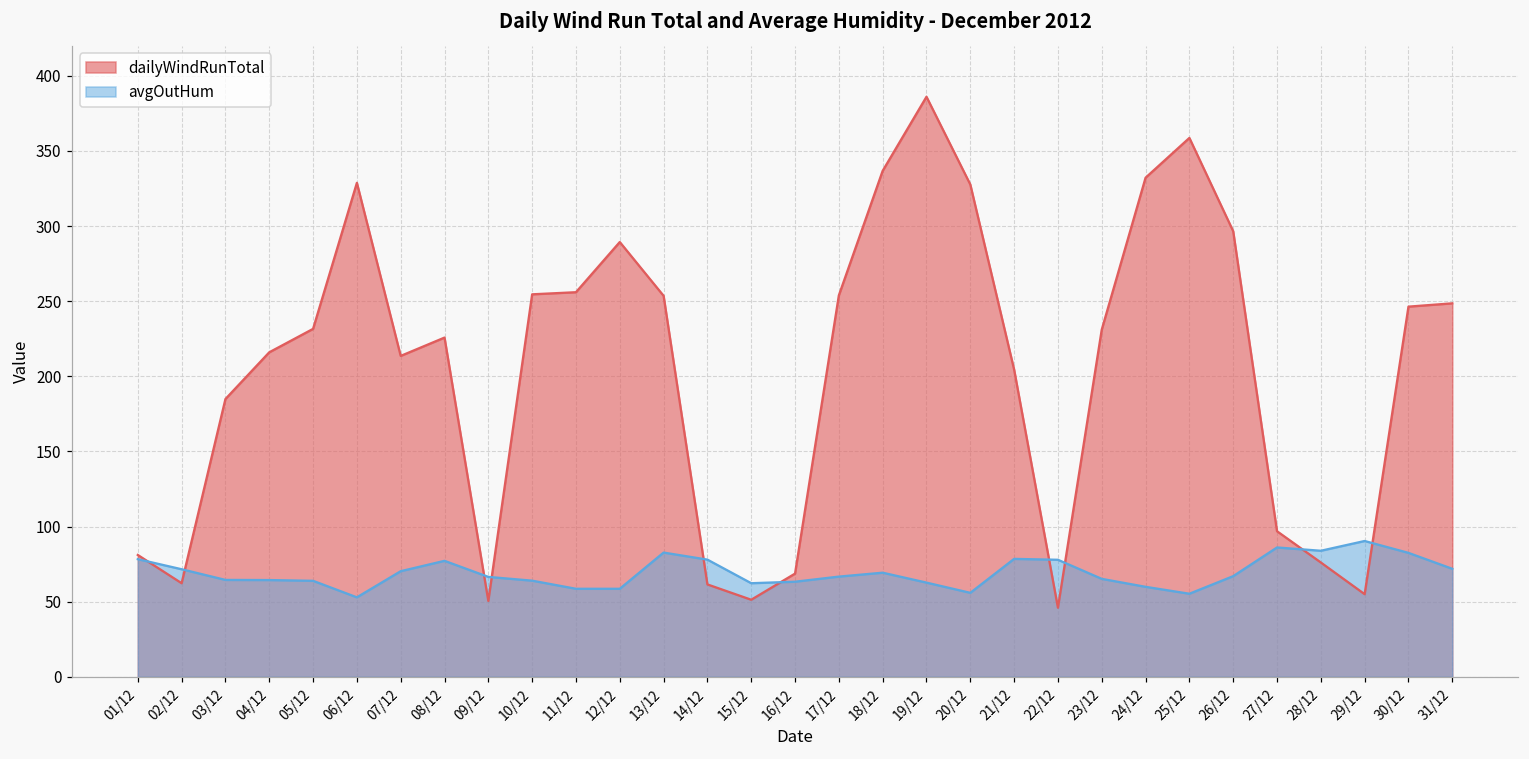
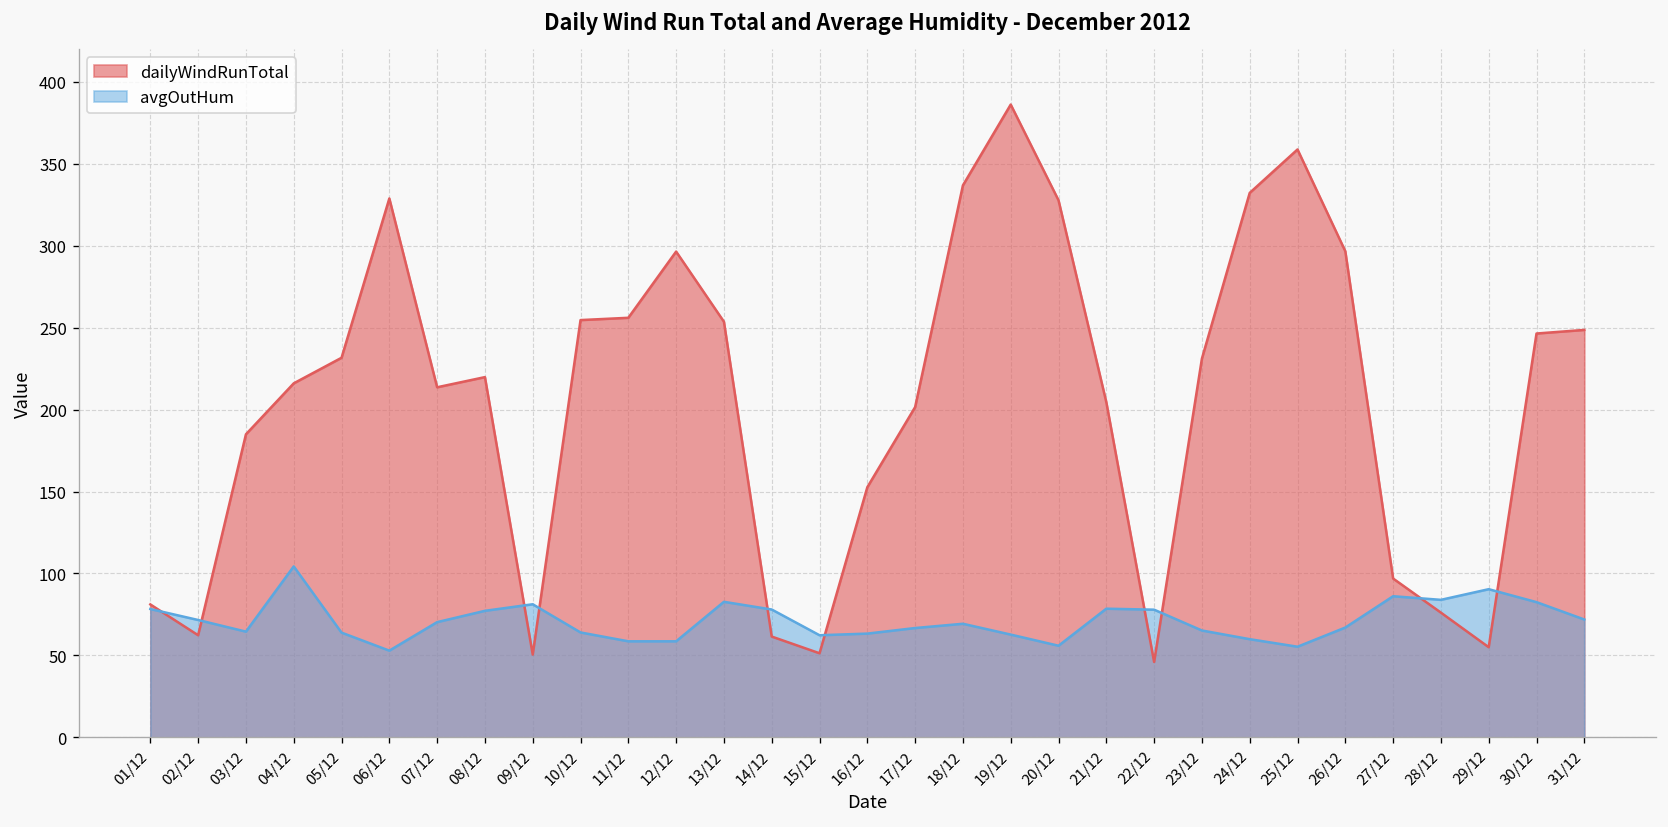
avgOutHum, 04/12: 64 -> 104
dailyWindRunTotal, 08/12: 226 -> 220
avgOutHum, 09/12: 67 -> 81
dailyWindRunTotal, 12/12: 289 -> 296
dailyWindRunTotal, 16/12: 69 -> 153
dailyWindRunTotal, 17/12: 254 -> 202
